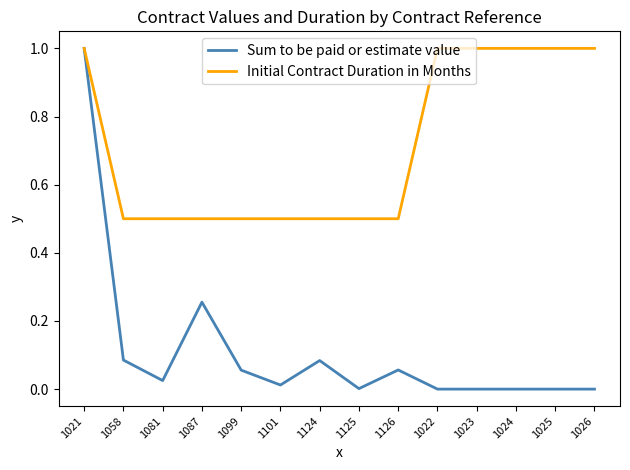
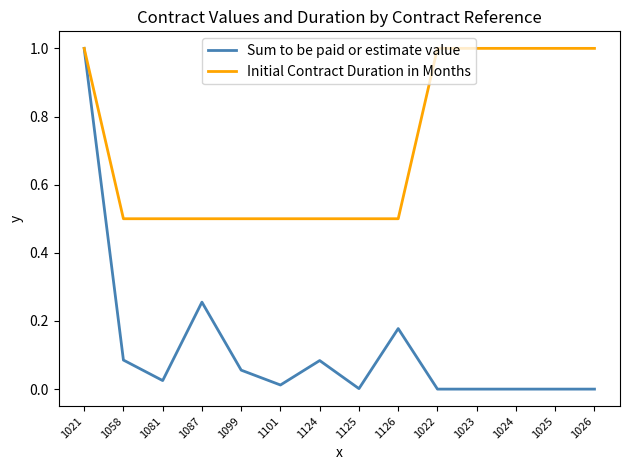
Sum to be paid or estimate value, 1126: 0.06 -> 0.18
